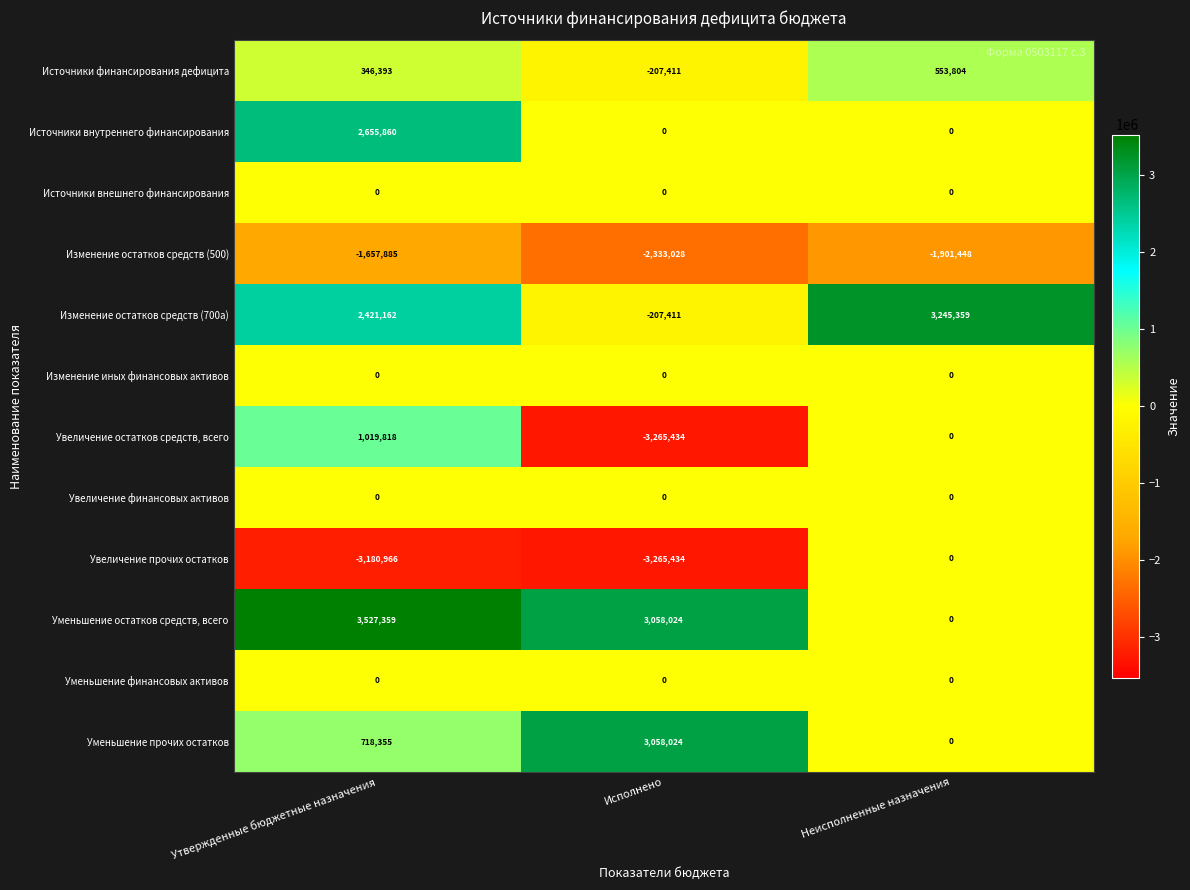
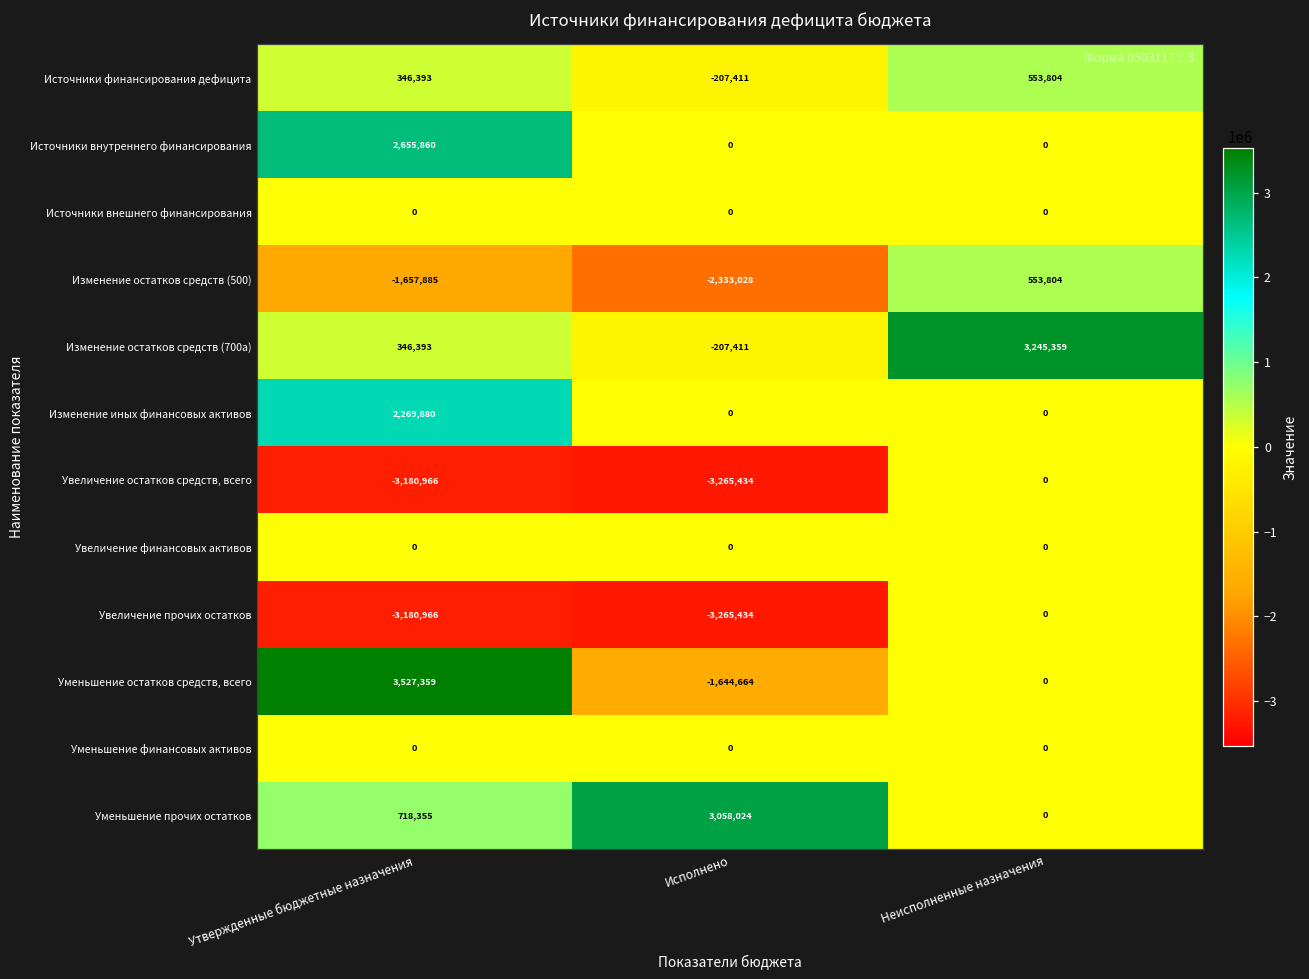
Изменение остатков средств (500), Неисполненные назначения: -1,901,448 -> 553,804
Изменение остатков средств (700a), Утвержденные бюджетные назначения: 2,421,162 -> 346,393
Изменение иных финансовых активов, Утвержденные бюджетные назначения: 0 -> 2,269,880
Увеличение остатков средств, всего, Утвержденные бюджетные назначения: 1,019,818 -> -3,180,966
Уменьшение остатков средств, всего, Исполнено: 3,058,024 -> -1,644,664
